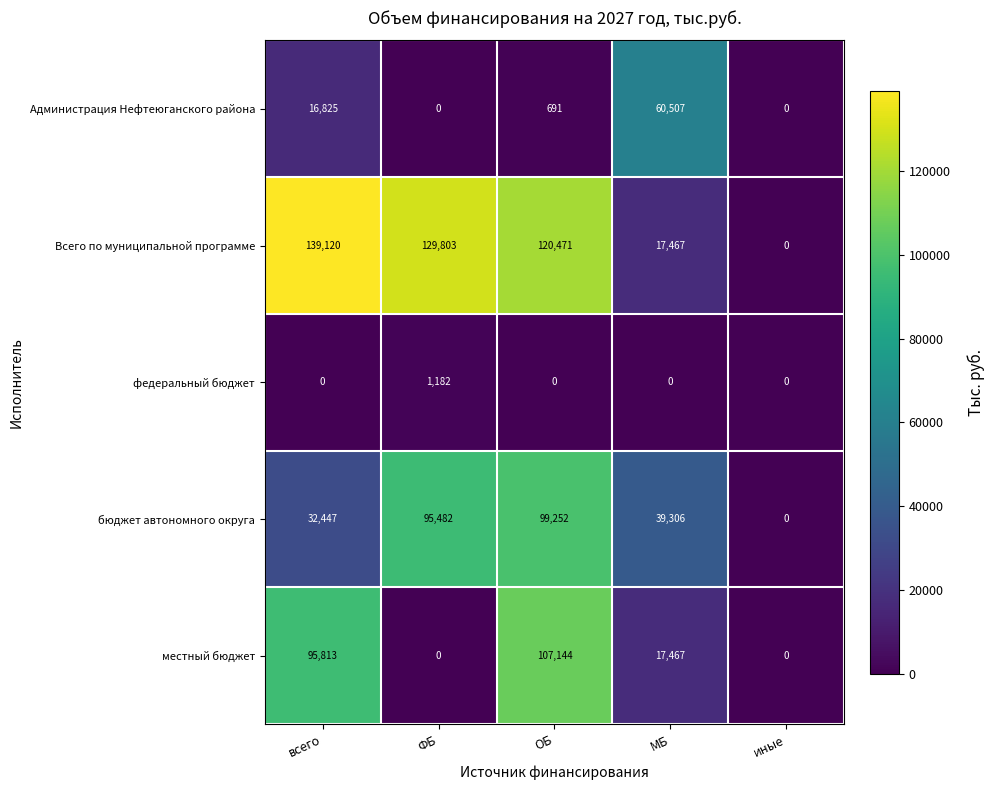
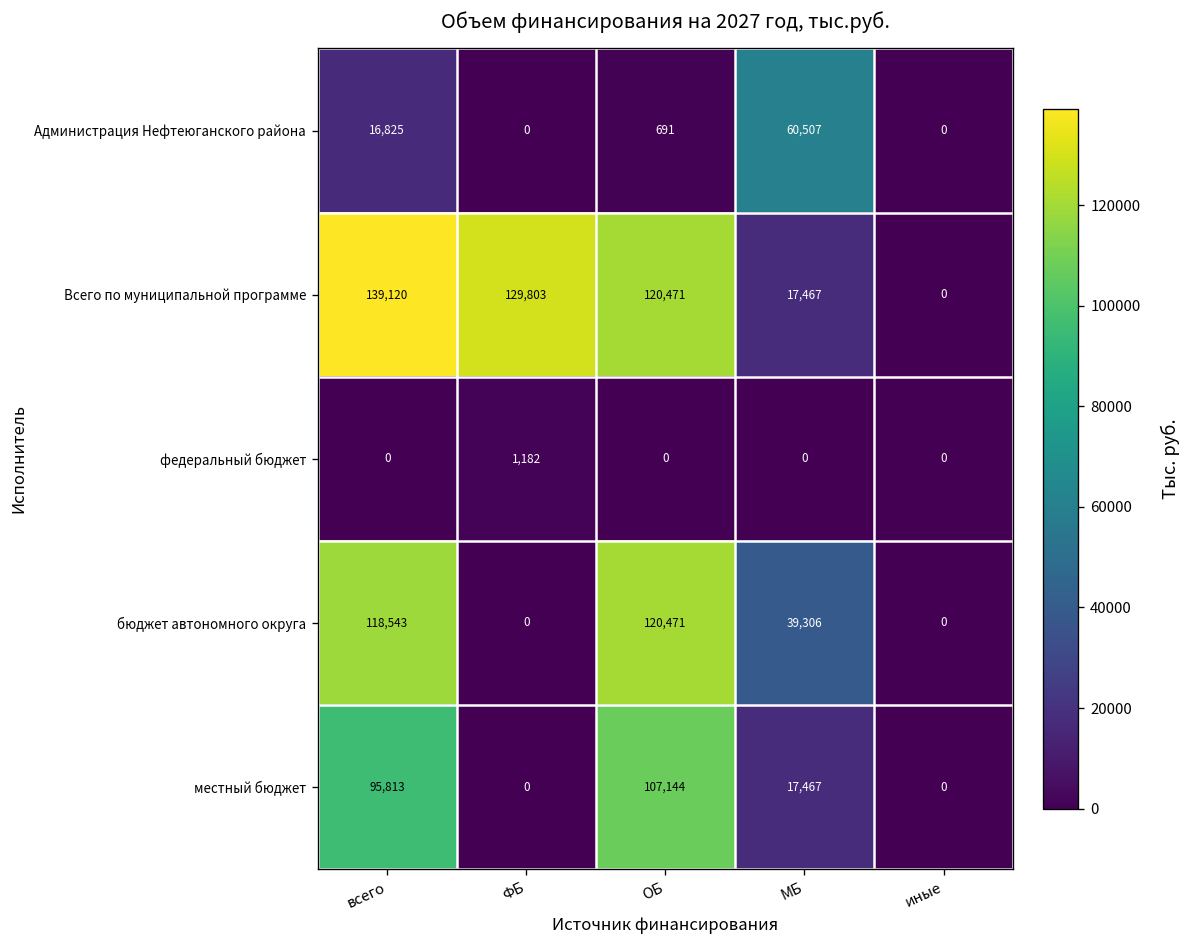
бюджет автономного округа, всего: 32,447 -> 118,543
бюджет автономного округа, ФБ: 95,482 -> 0
бюджет автономного округа, ОБ: 99,252 -> 120,471
